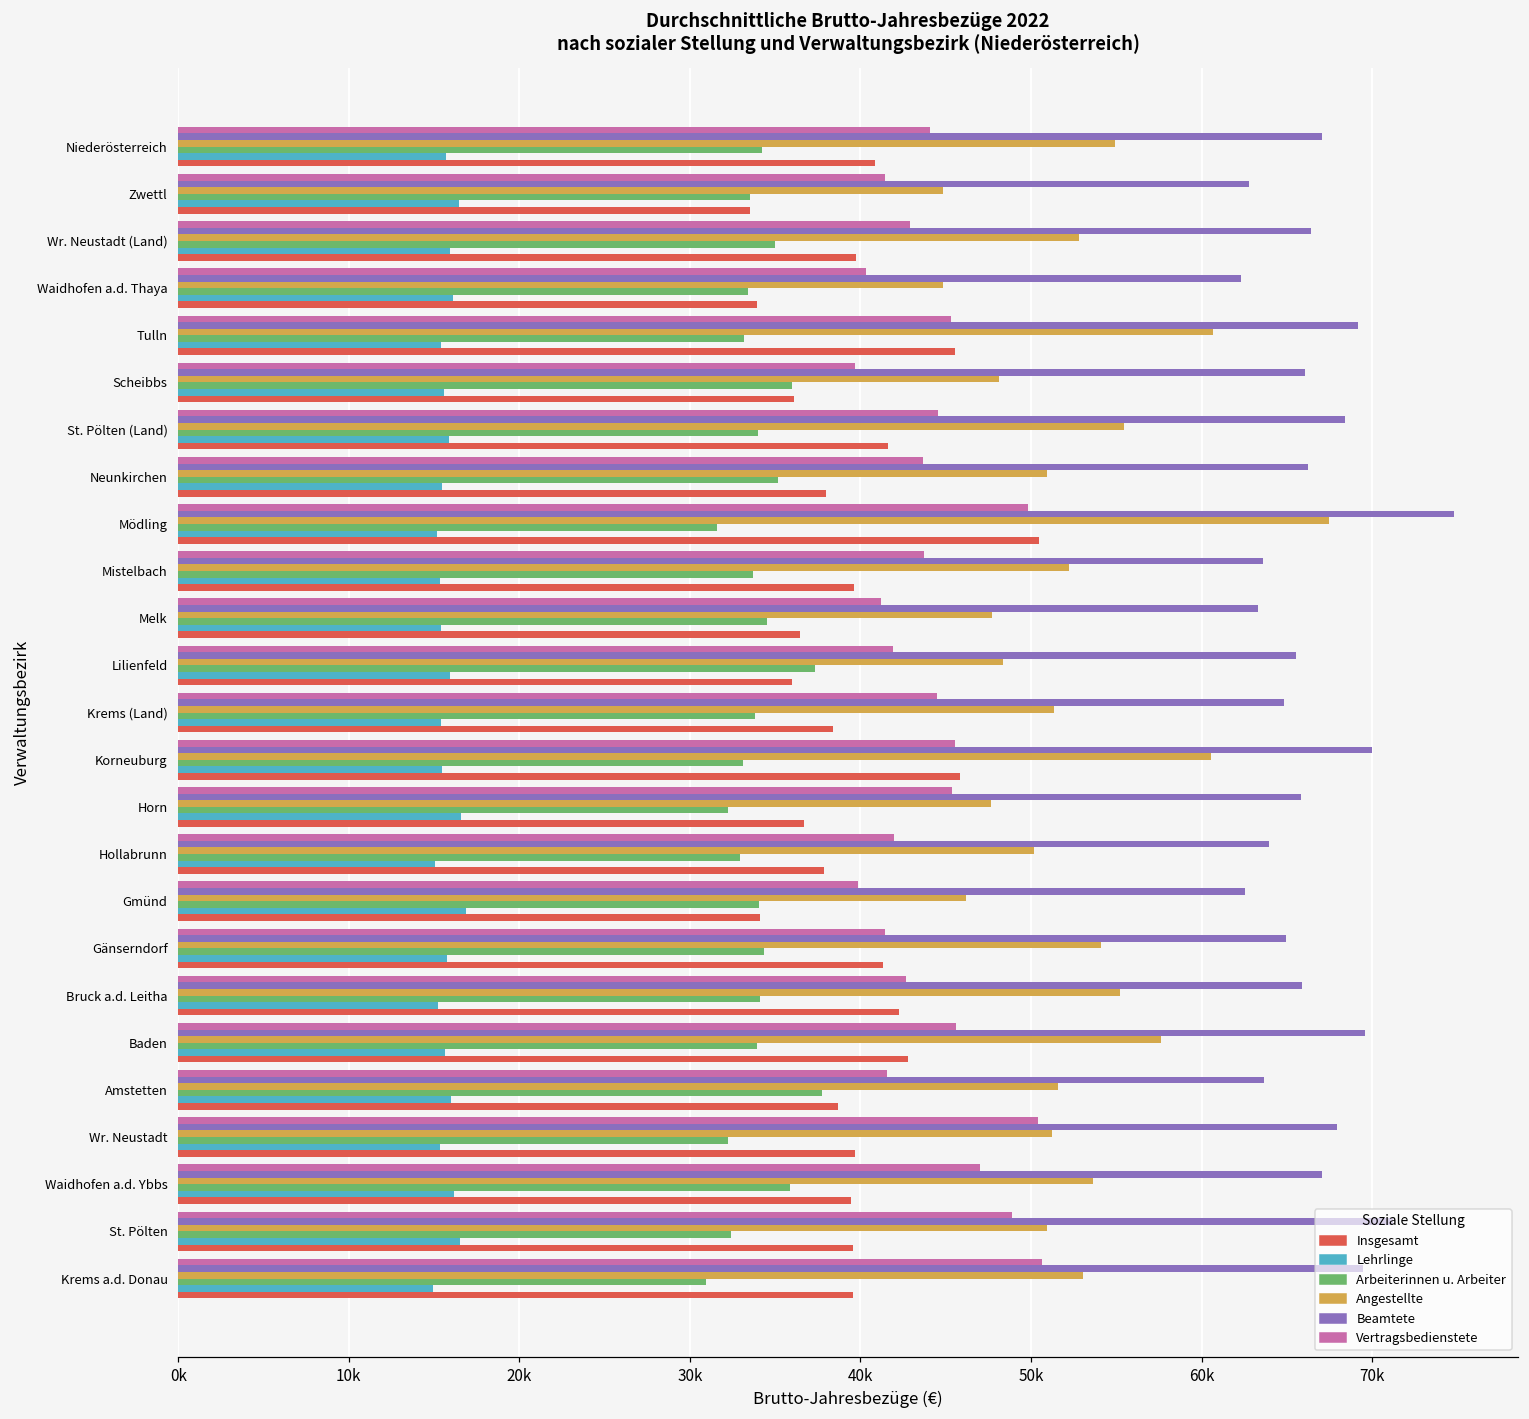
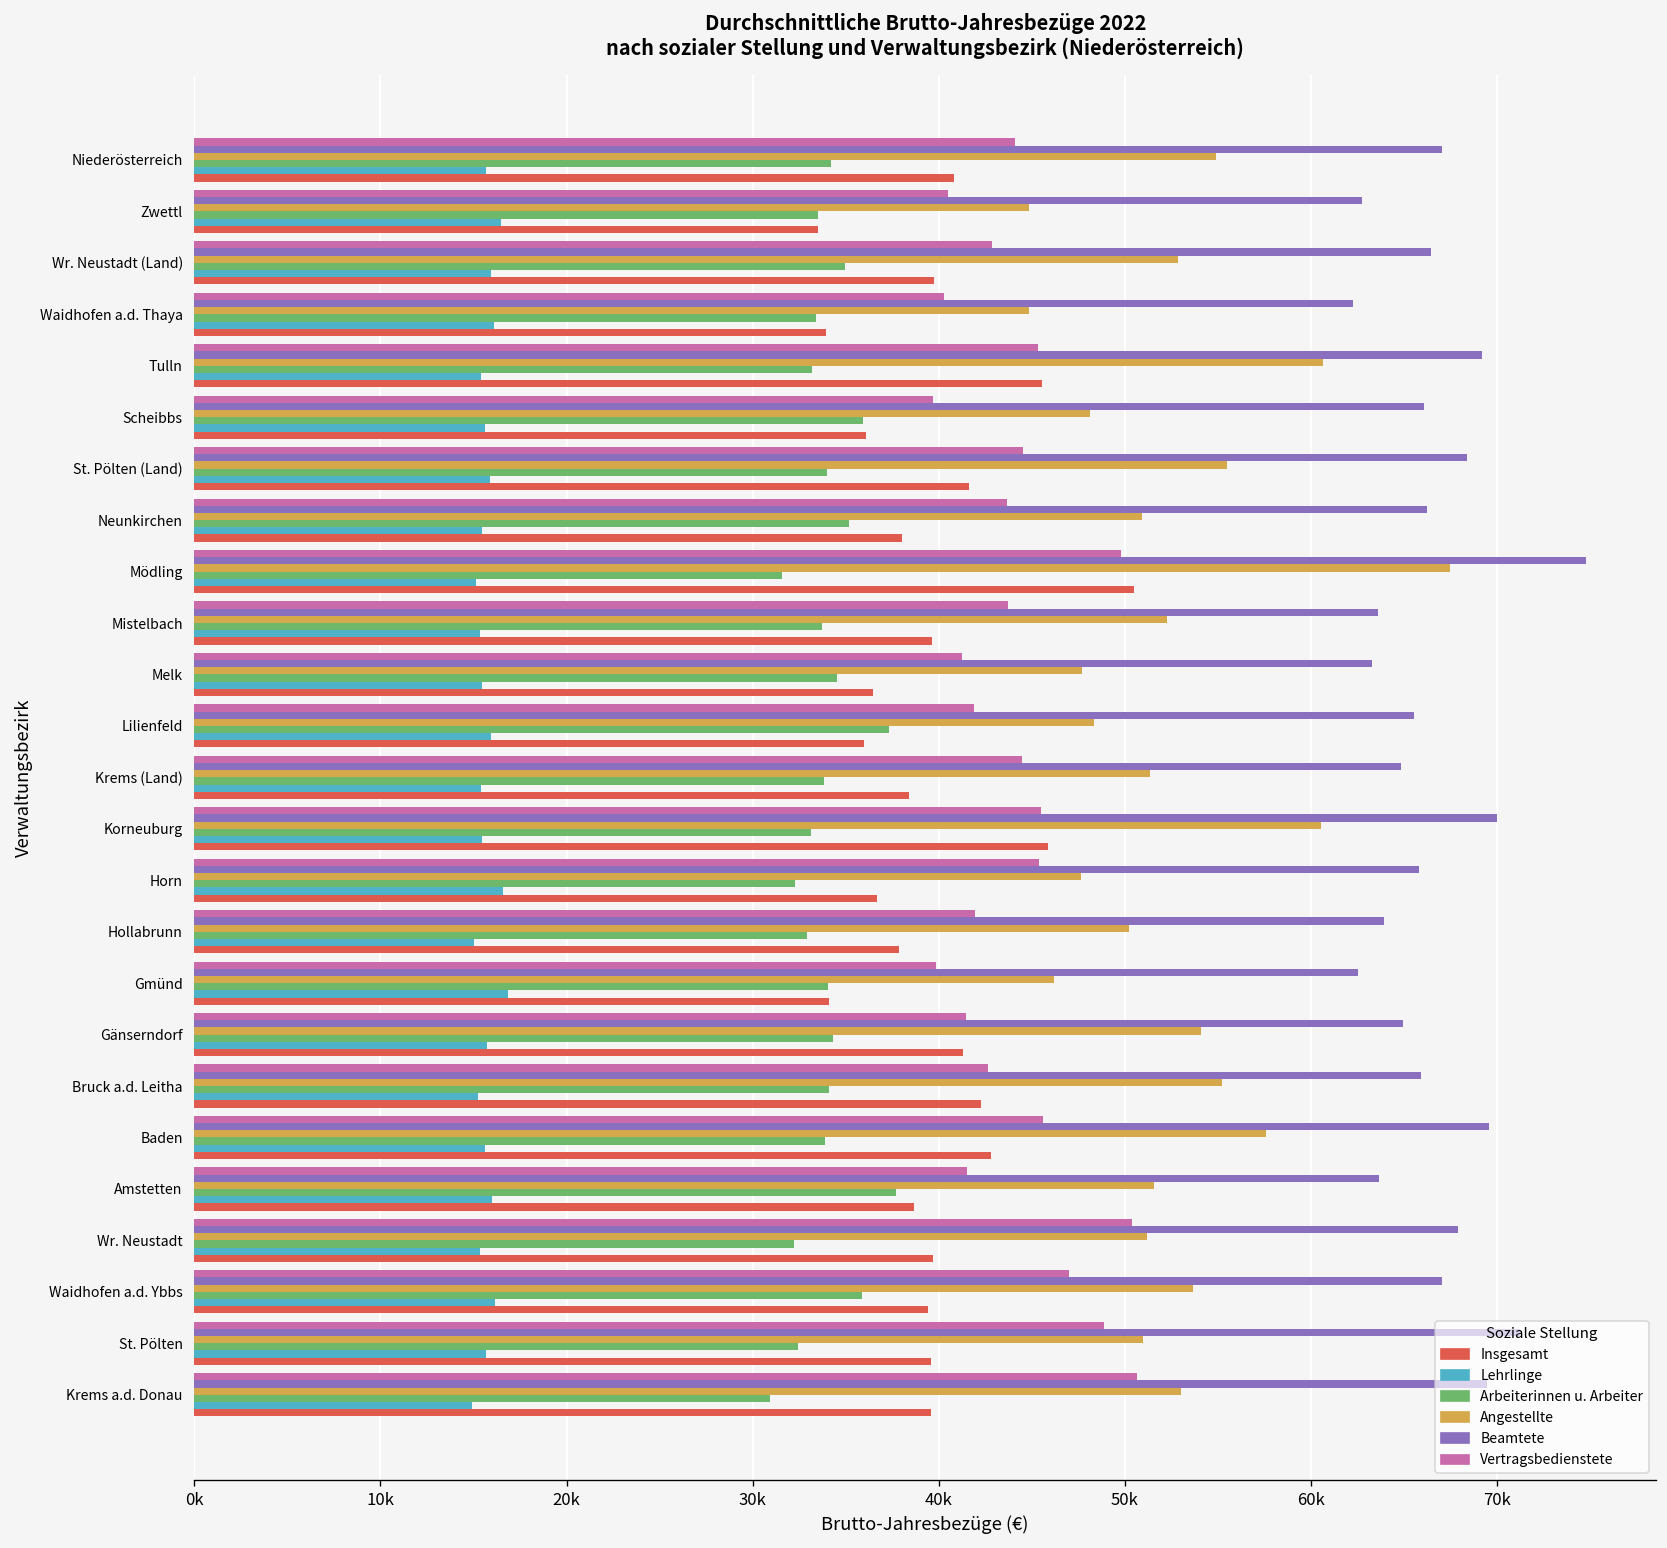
Vertragsbedienstete, Zwettl: 41400 -> 40500
Lehrlinge, St. Pölten: 16500 -> 15700
